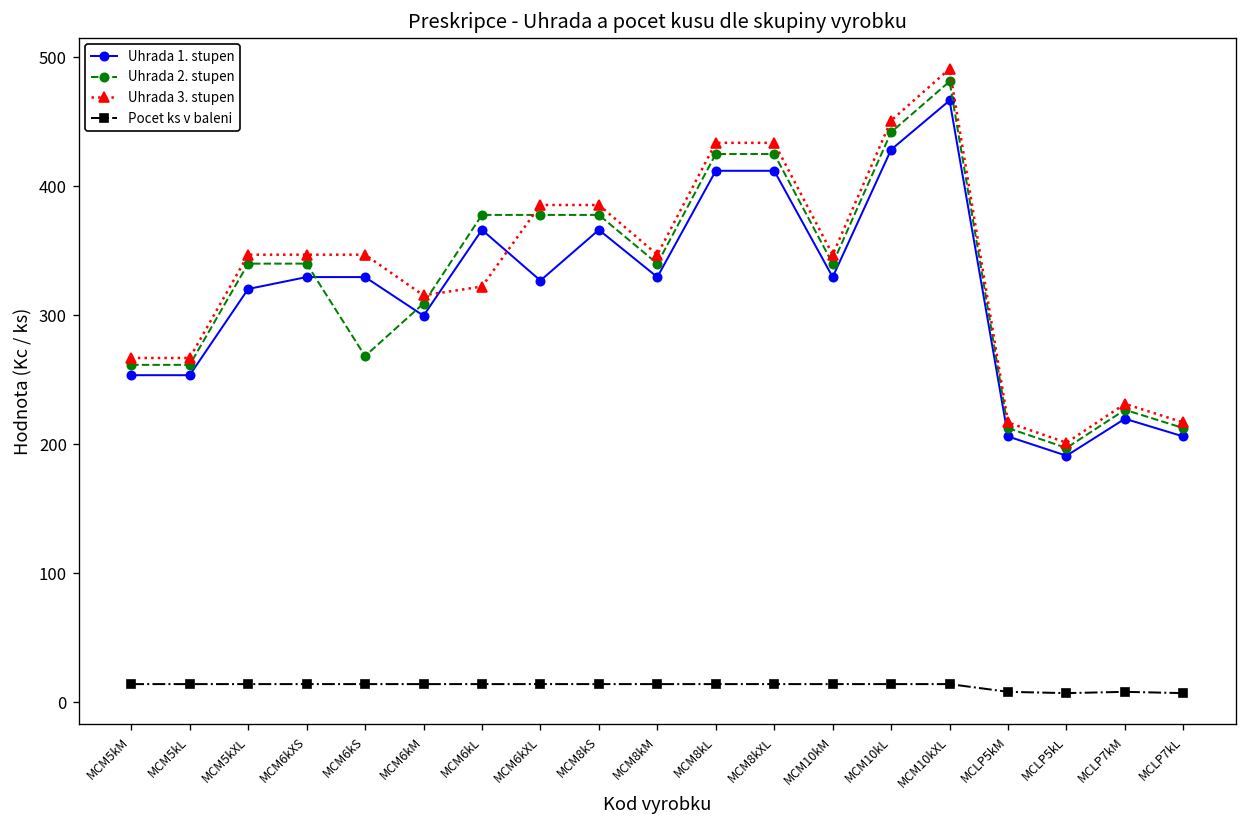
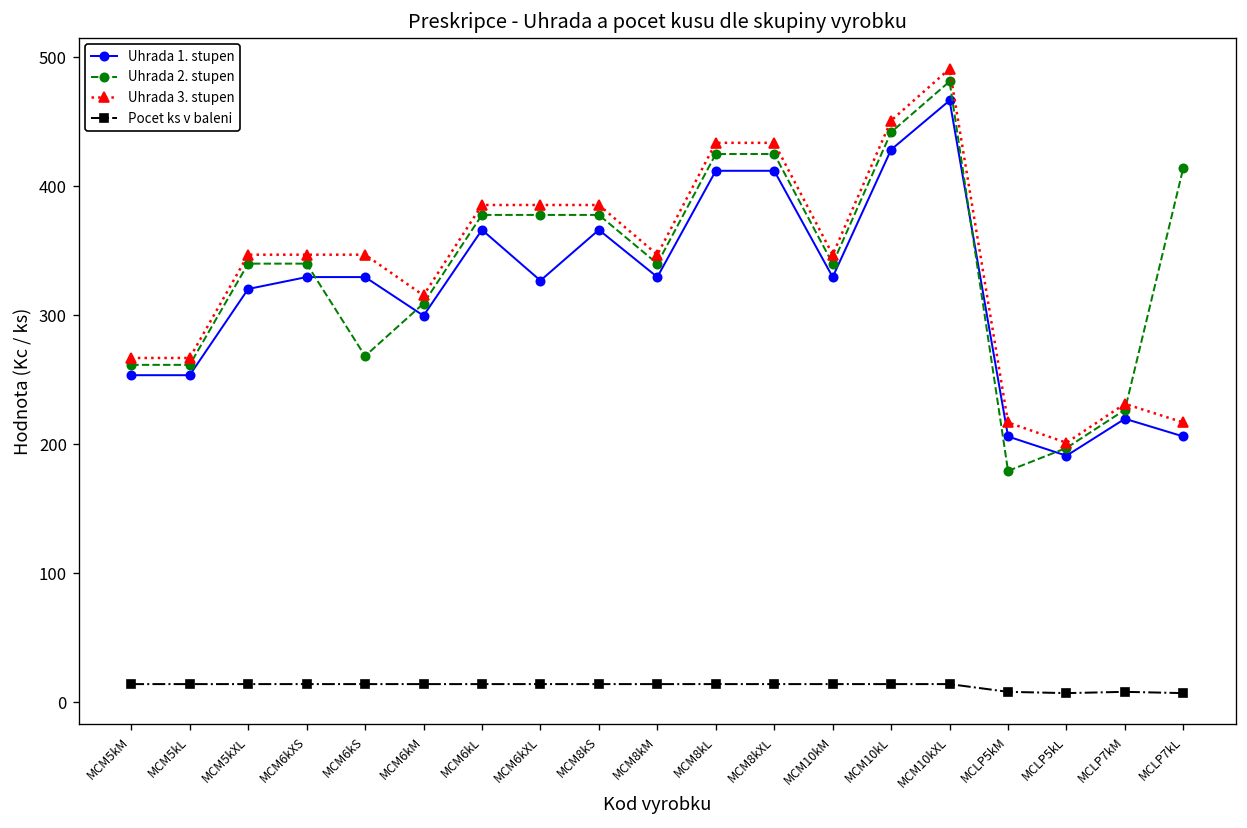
Uhrada 3. stupen, MCM6kL: 322 -> 385
Uhrada 2. stupen, MCLP5kM: 212 -> 179
Uhrada 2. stupen, MCLP7kL: 212 -> 414
